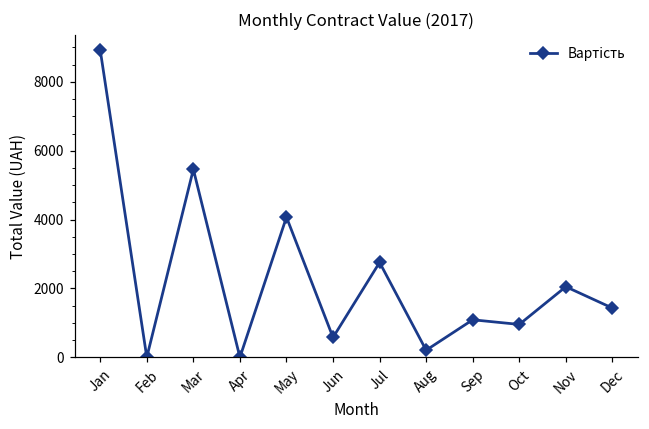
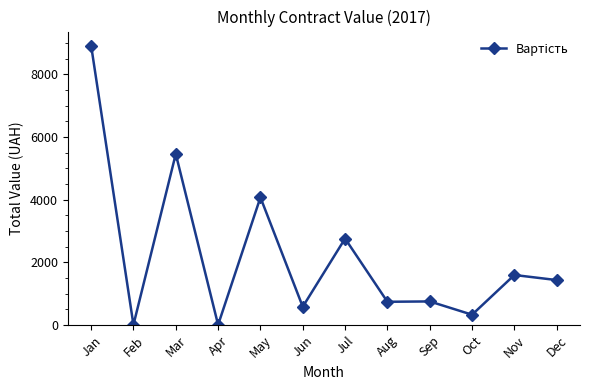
Aug: 200 -> 700
Sep: 1100 -> 700
Oct: 1000 -> 300
Nov: 2100 -> 1600
